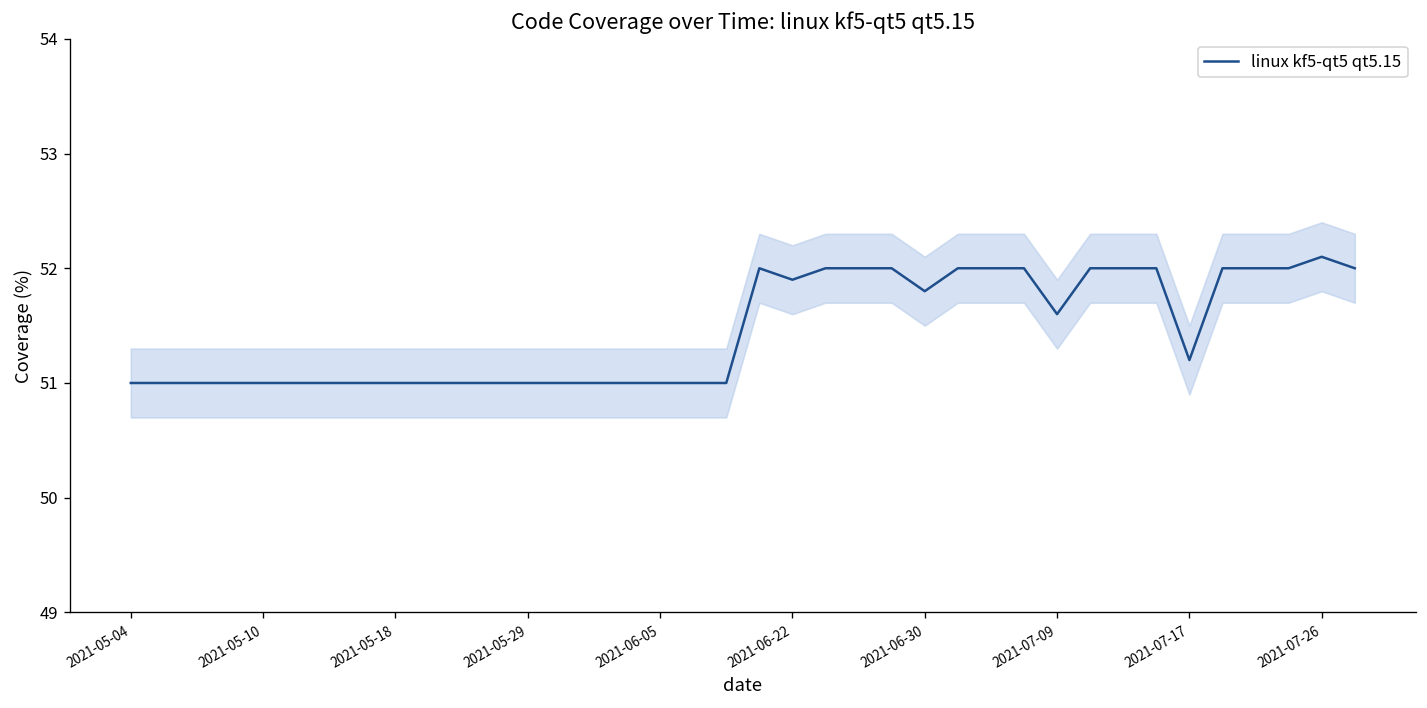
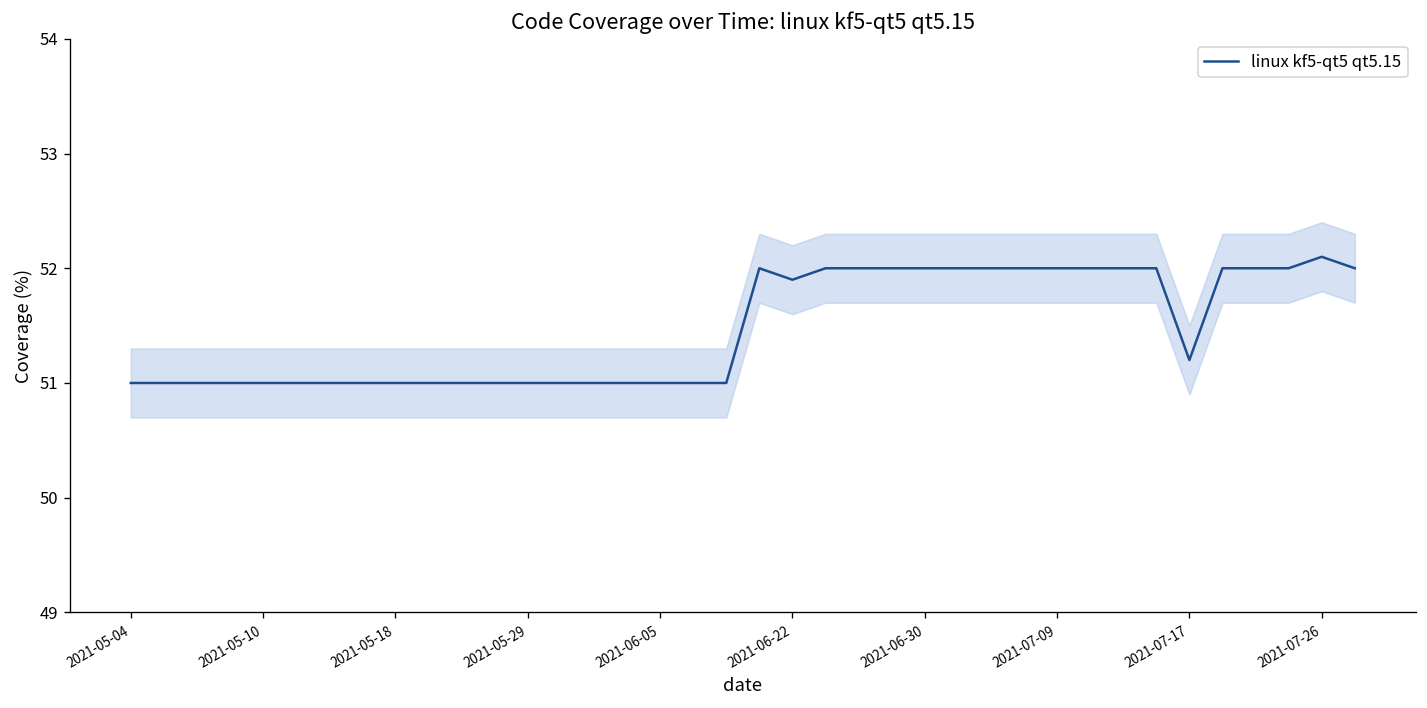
linux kf5-qt5 qt5.15, 2021-06-30: 51.8 -> 52.0
linux kf5-qt5 qt5.15, 2021-07-09: 51.6 -> 52.0
